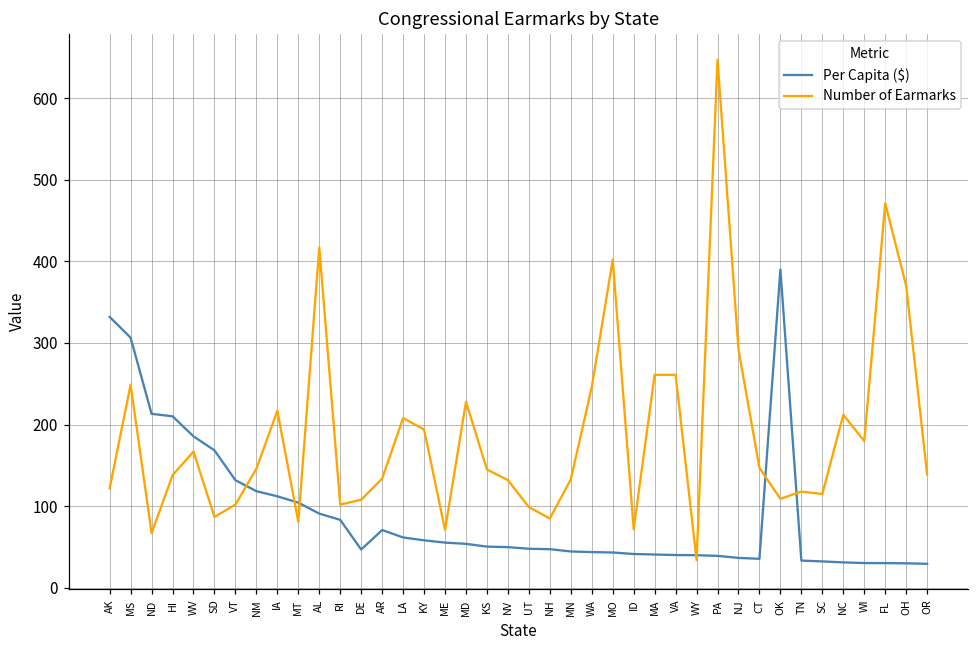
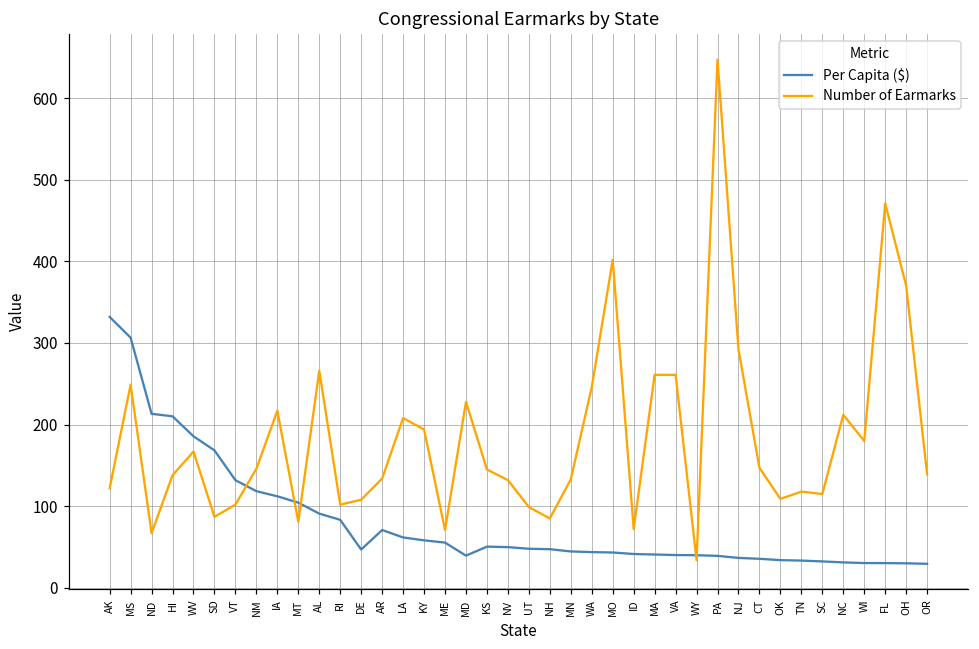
Number of Earmarks, AL: 420 -> 270
Per Capita ($), MD: 50 -> 40
Per Capita ($), OK: 390 -> 30
